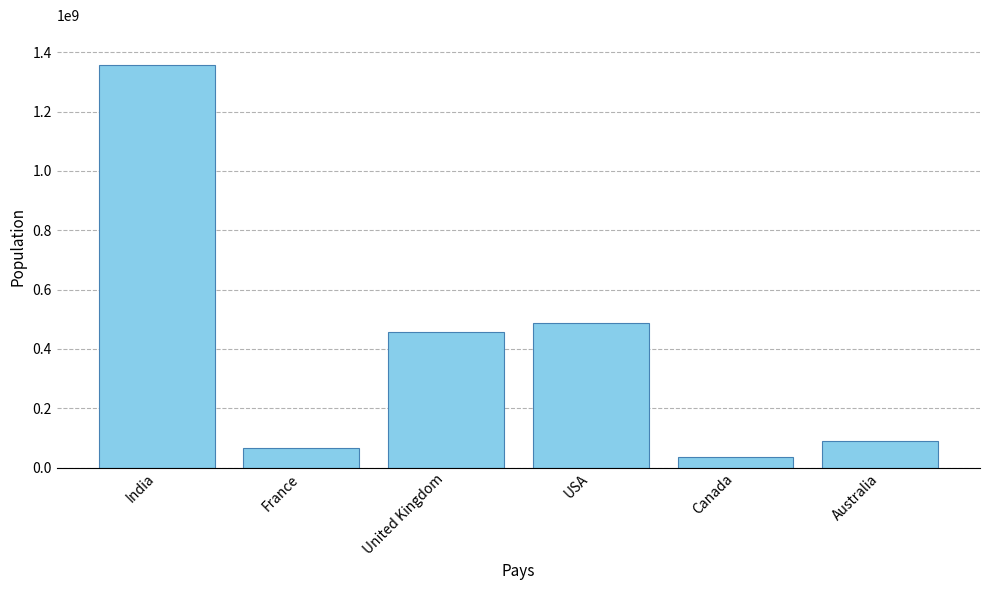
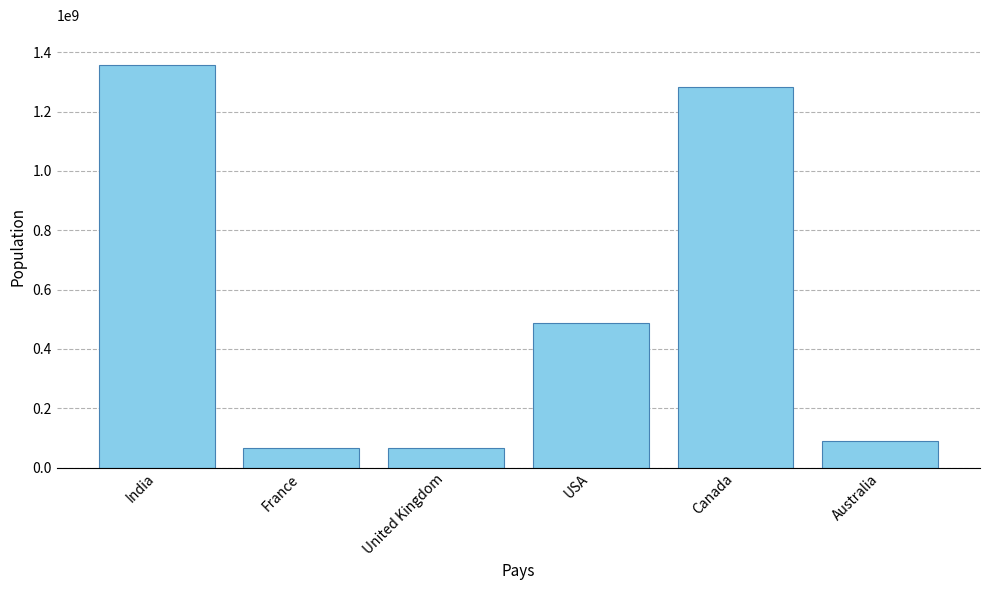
United Kingdom: 460000000 -> 70000000
Canada: 40000000 -> 1280000000
